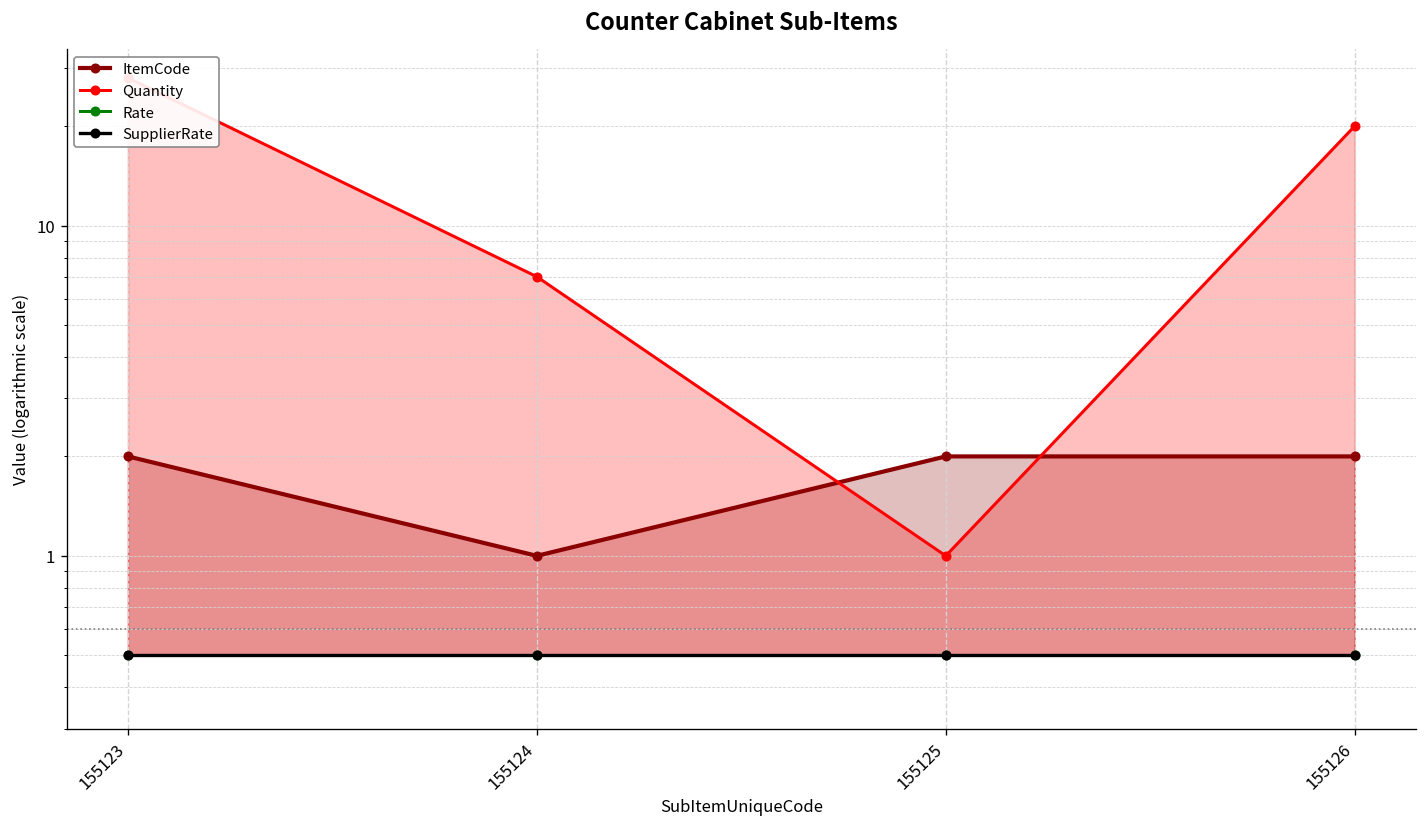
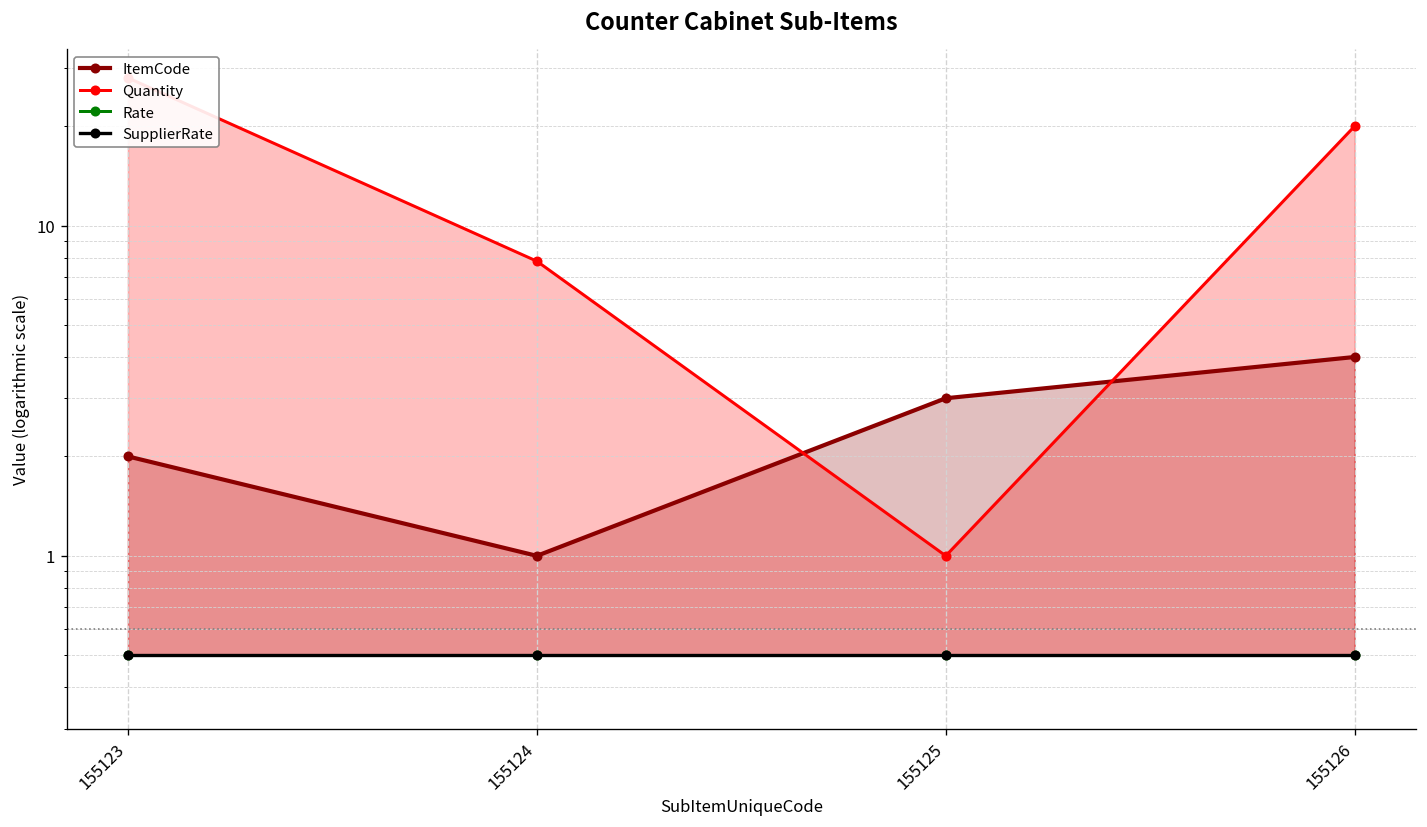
Quantity, 155124: 7.0 -> 7.8
ItemCode, 155125: 2 -> 3
ItemCode, 155126: 2 -> 4
